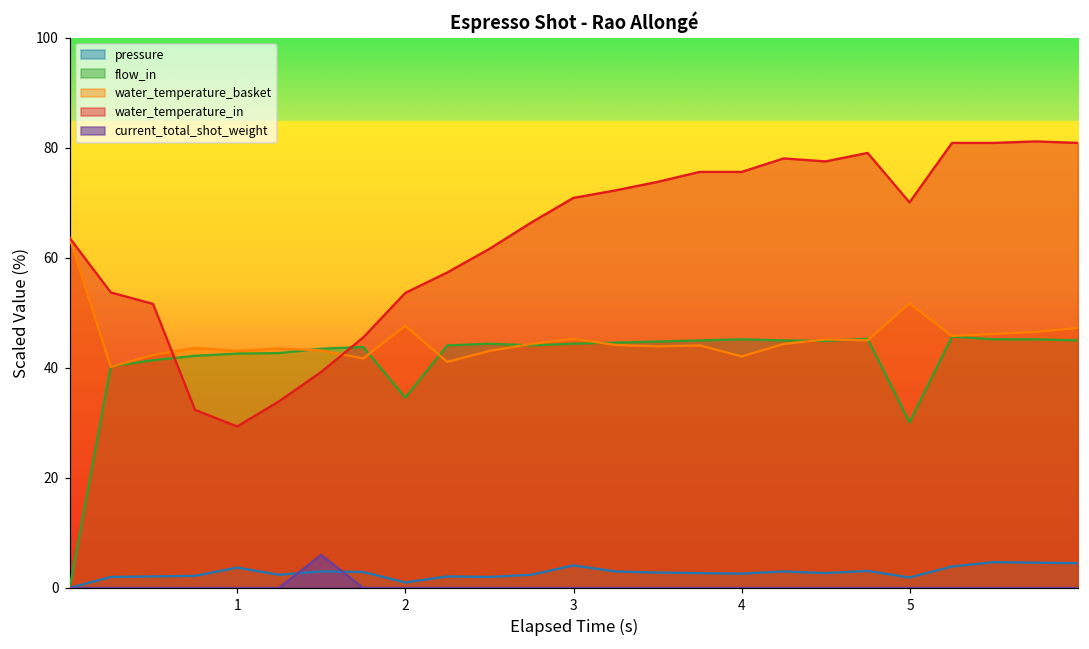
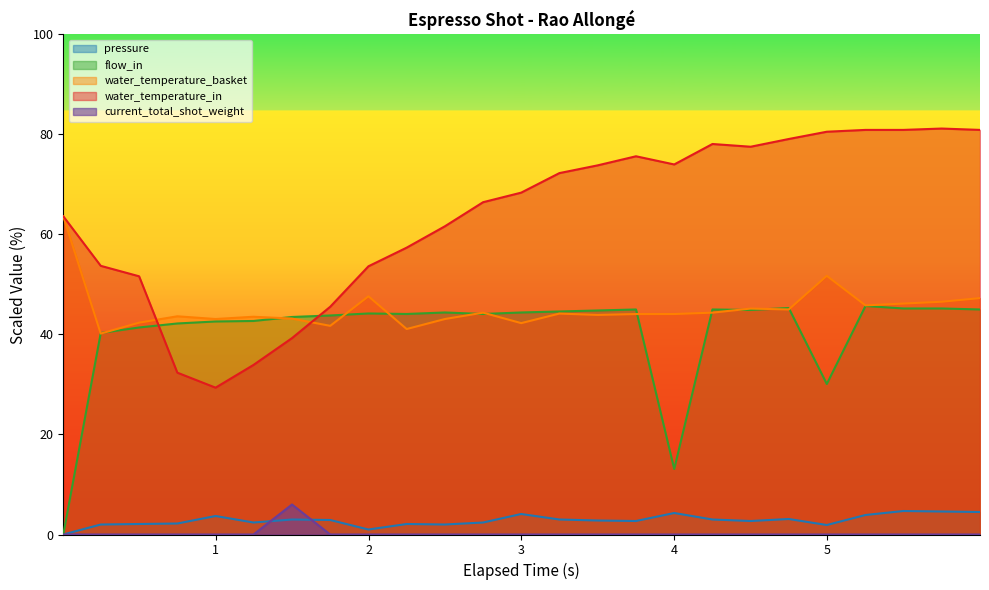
flow_in, 2: 35 -> 44
water_temperature_basket, 3: 45 -> 42
water_temperature_in, 3: 71 -> 68
pressure, 4: 3 -> 4
flow_in, 4: 45 -> 13
water_temperature_basket, 4: 42 -> 44
water_temperature_in, 4: 76 -> 74
water_temperature_in, 5: 70 -> 81
